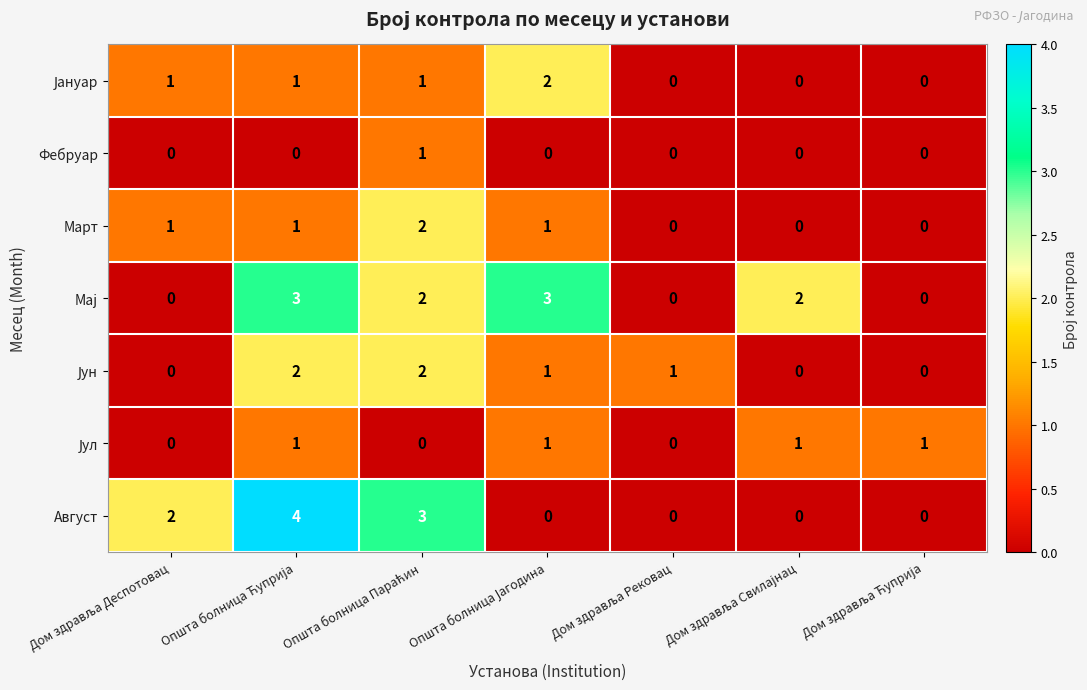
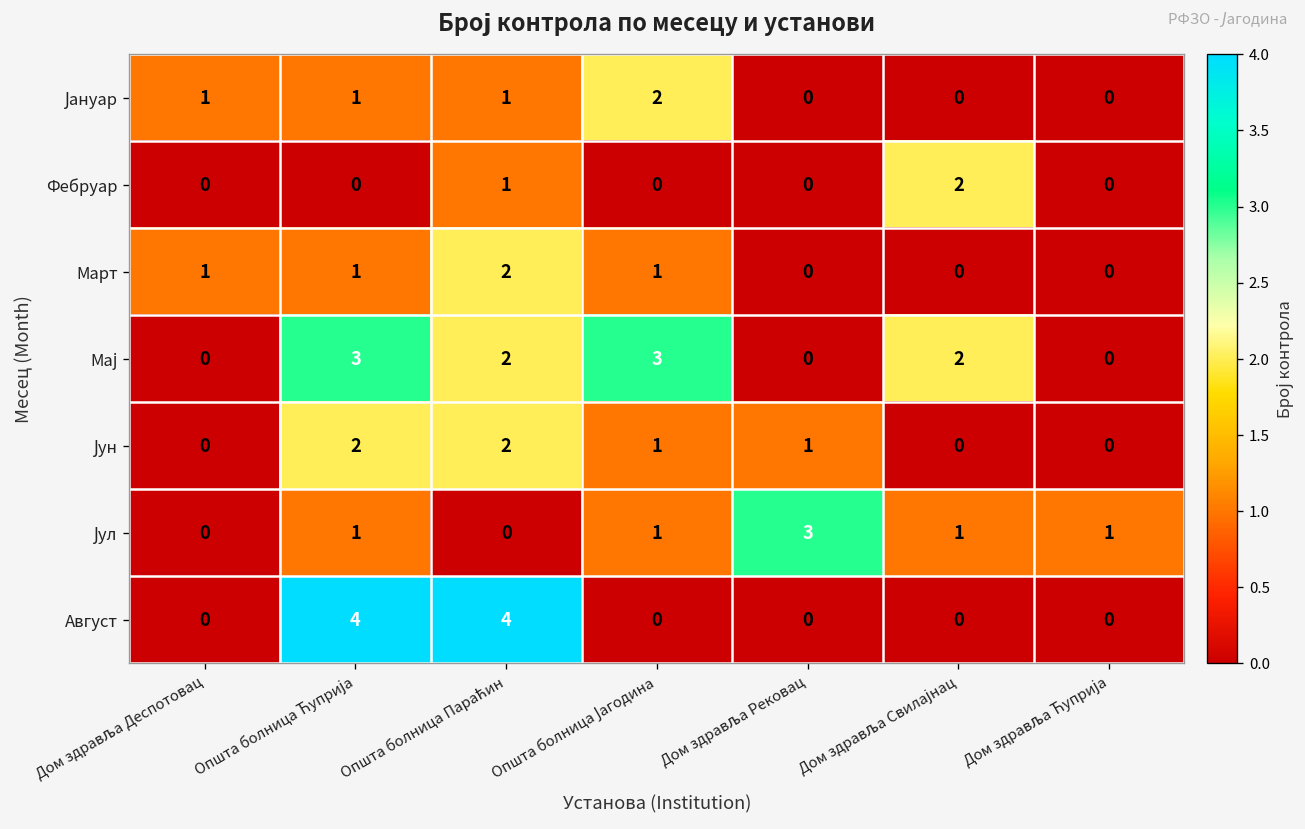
Фебруар, Дом здравља Свилајнац: 0 -> 2
Јул, Дом здравља Рековац: 0 -> 3
Август, Дом здравља Деспотовац: 2 -> 0
Август, Општа болница Параћин: 3 -> 4
